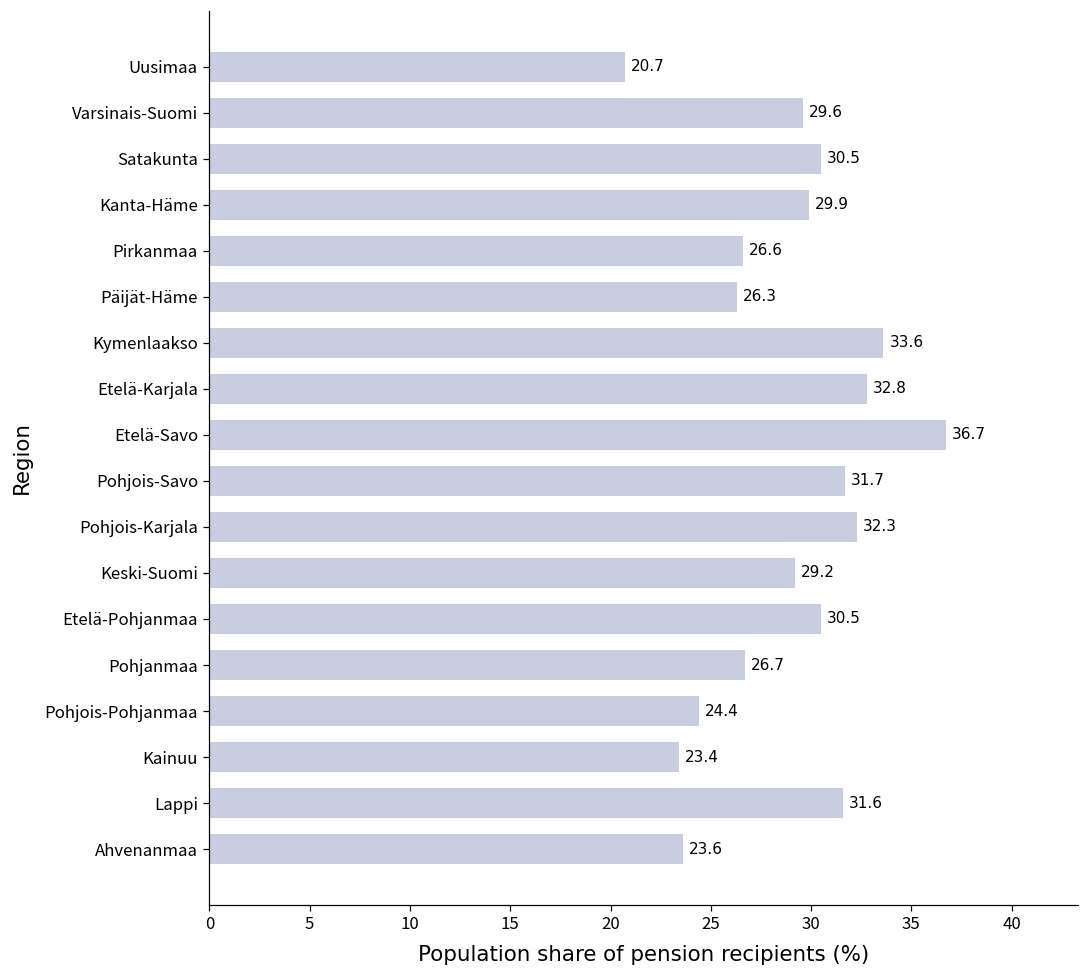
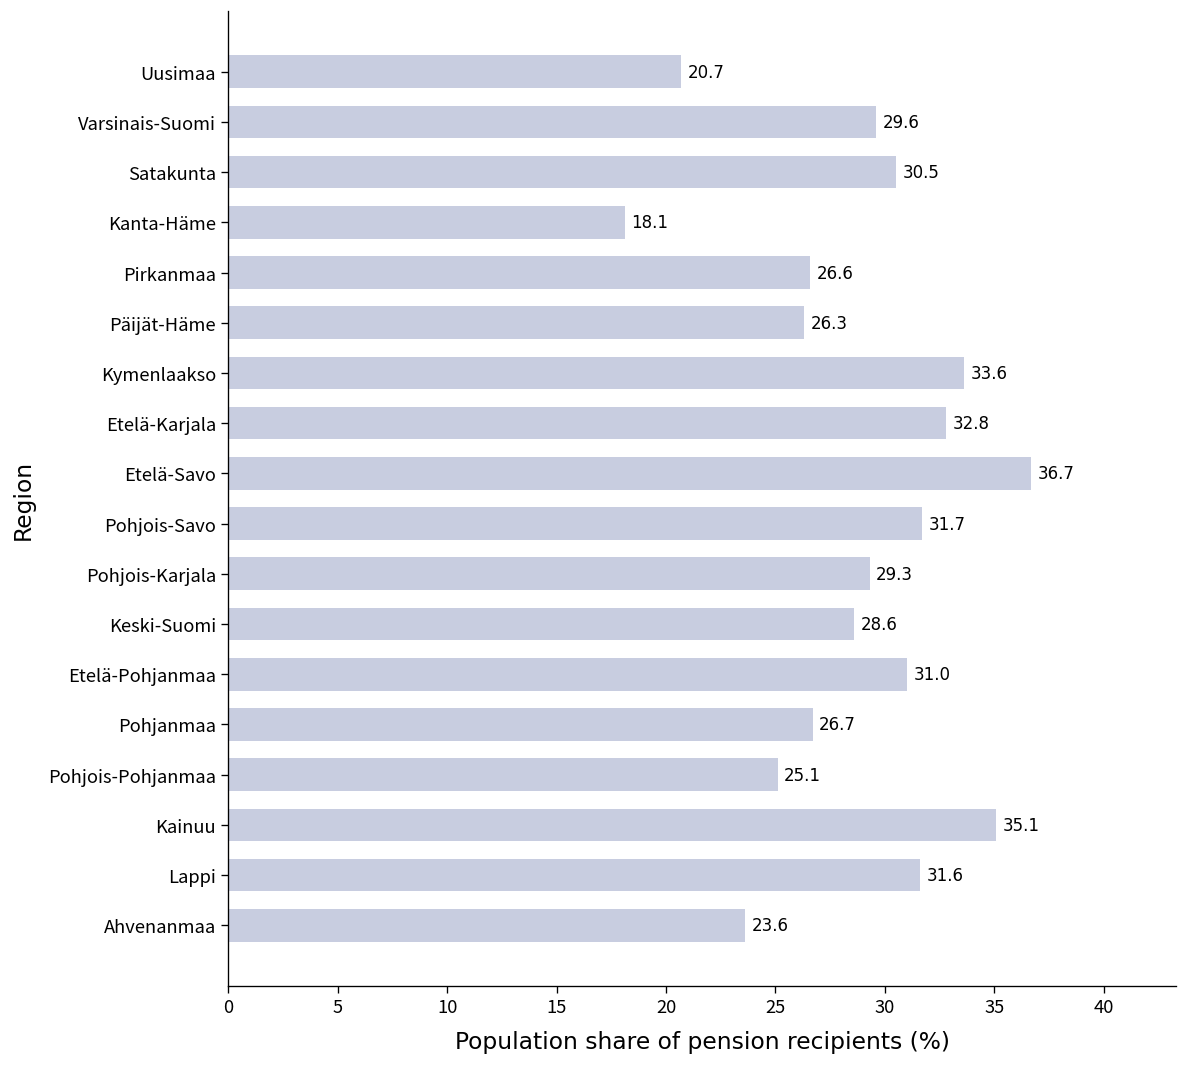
Kanta-Häme: 29.9 -> 18.1
Pohjois-Karjala: 32.3 -> 29.3
Keski-Suomi: 29.2 -> 28.6
Etelä-Pohjanmaa: 30.5 -> 31.0
Pohjois-Pohjanmaa: 24.4 -> 25.1
Kainuu: 23.4 -> 35.1
